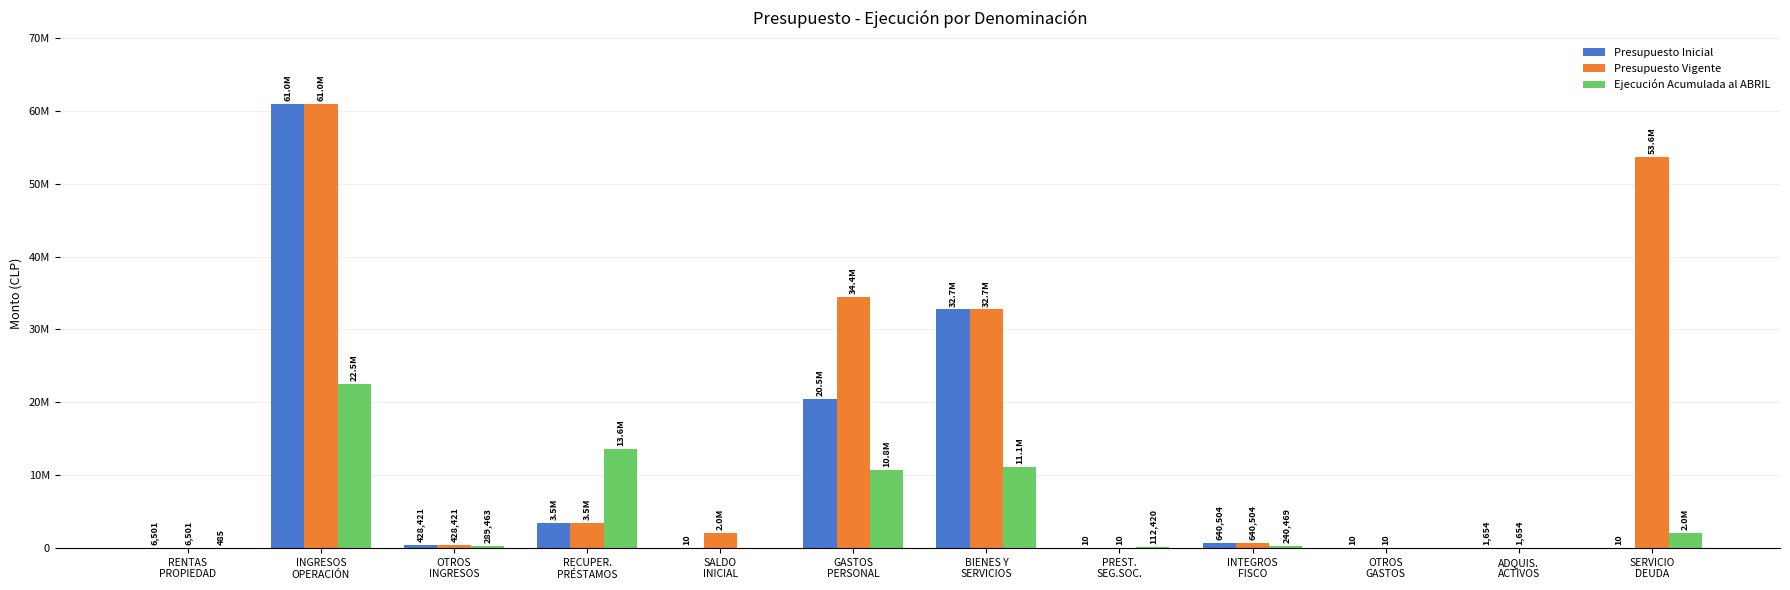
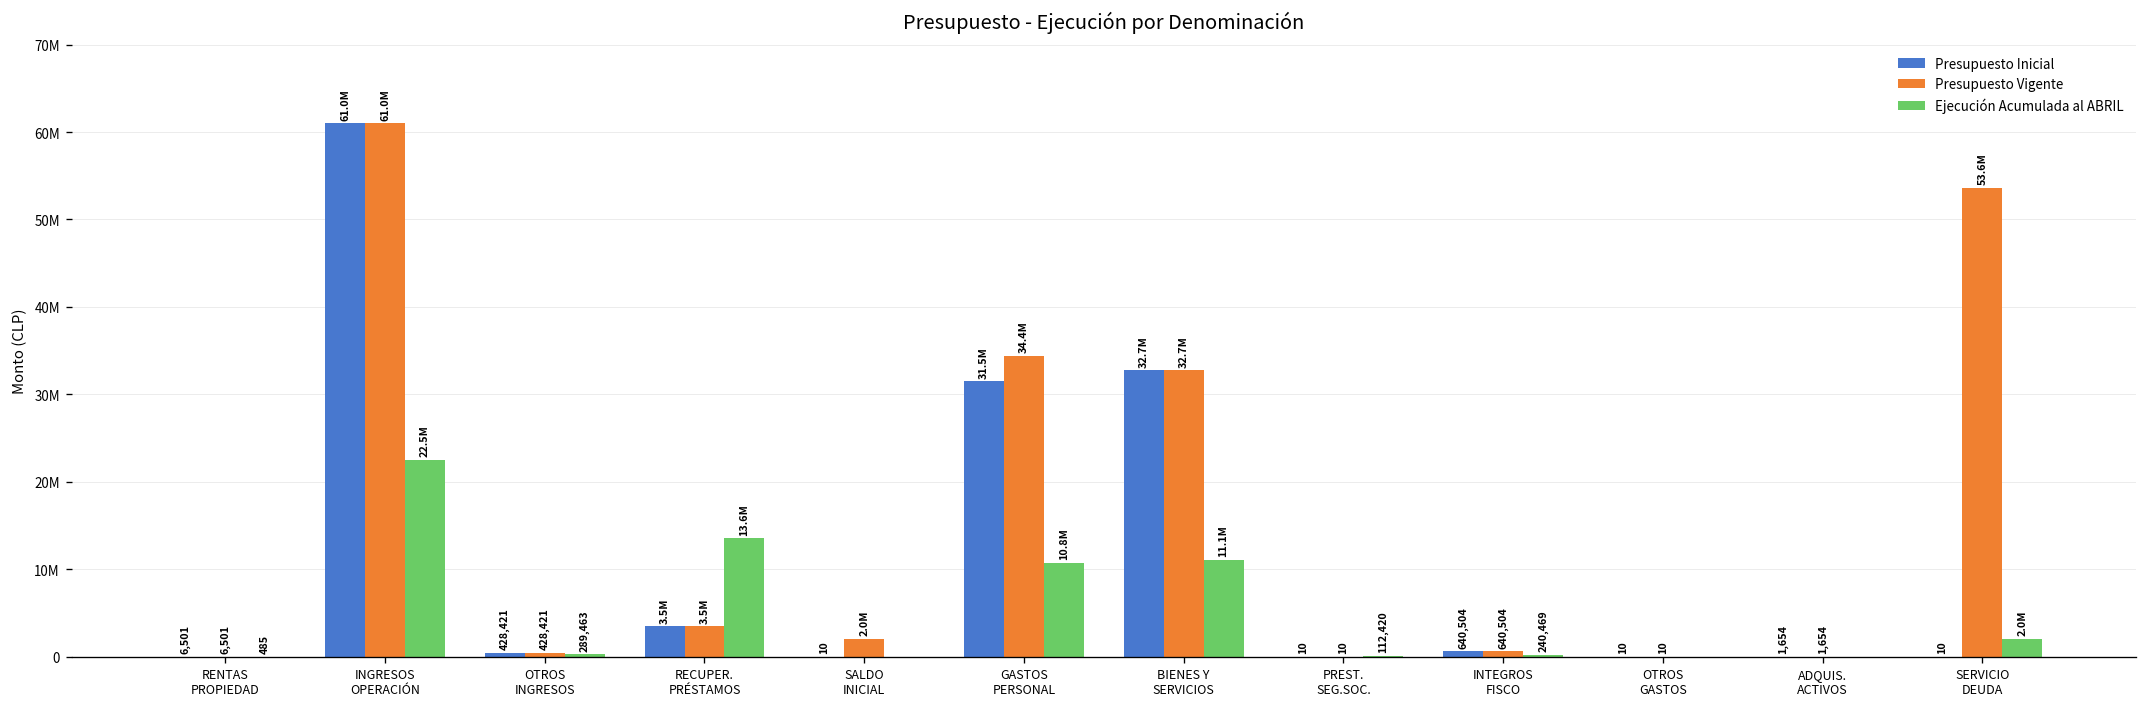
Presupuesto Inicial, GASTOS PERSONAL: 20.5M -> 31.5M
